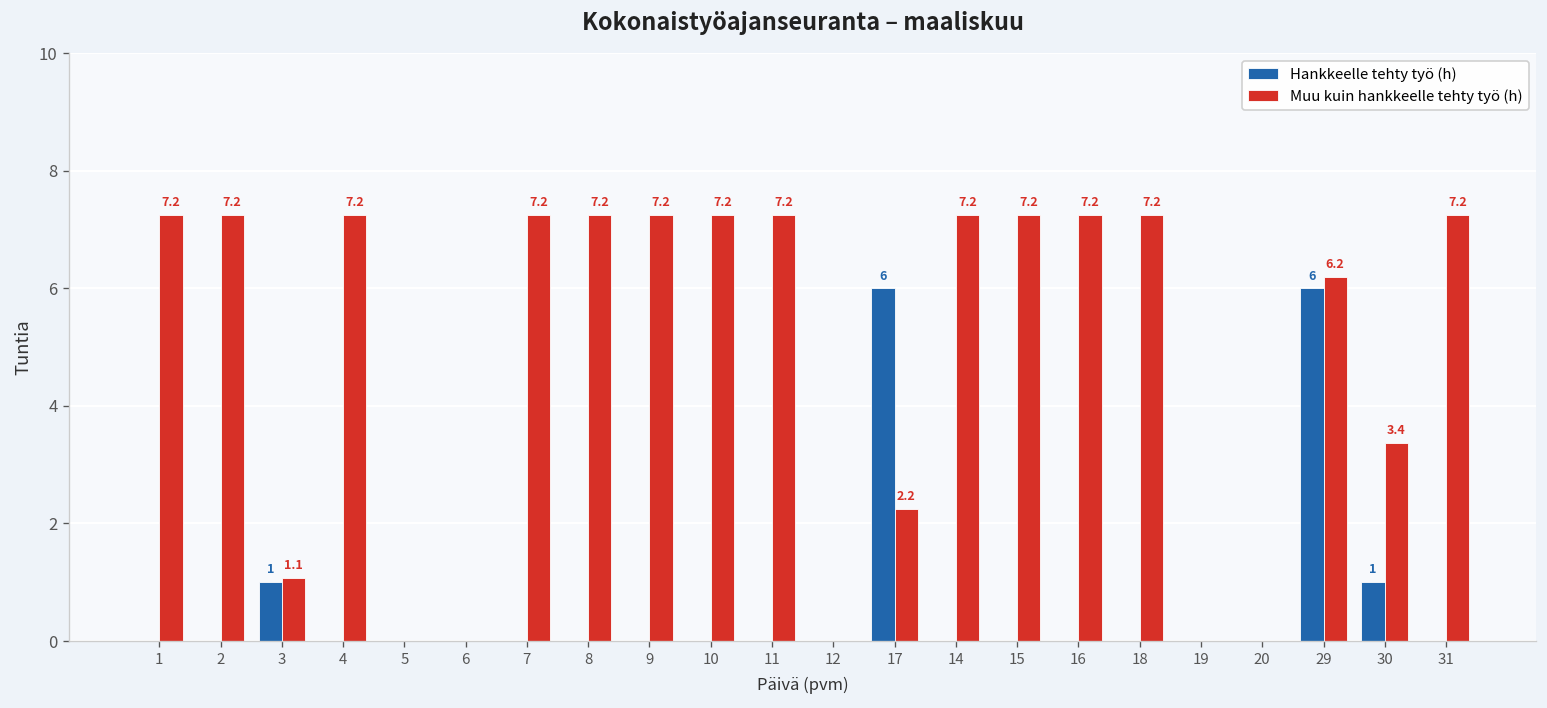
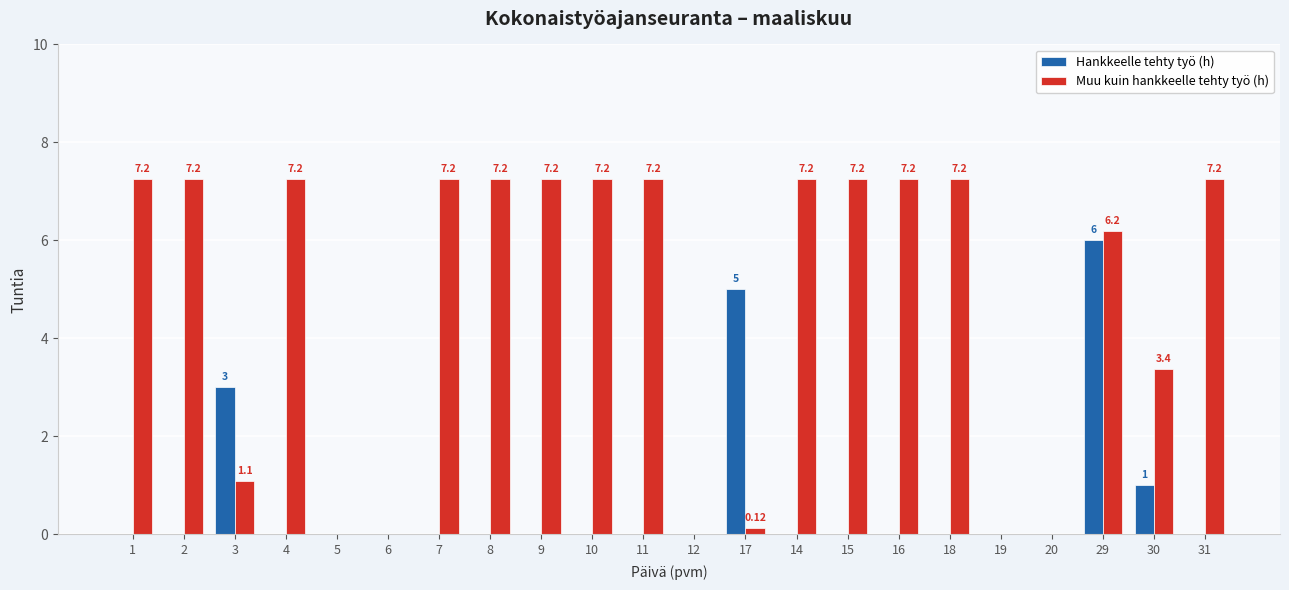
Hankkeelle tehty työ (h), 3: 1 -> 3
Hankkeelle tehty työ (h), 17: 6 -> 5
Muu kuin hankkeelle tehty työ (h), 17: 2.2 -> 0.12
